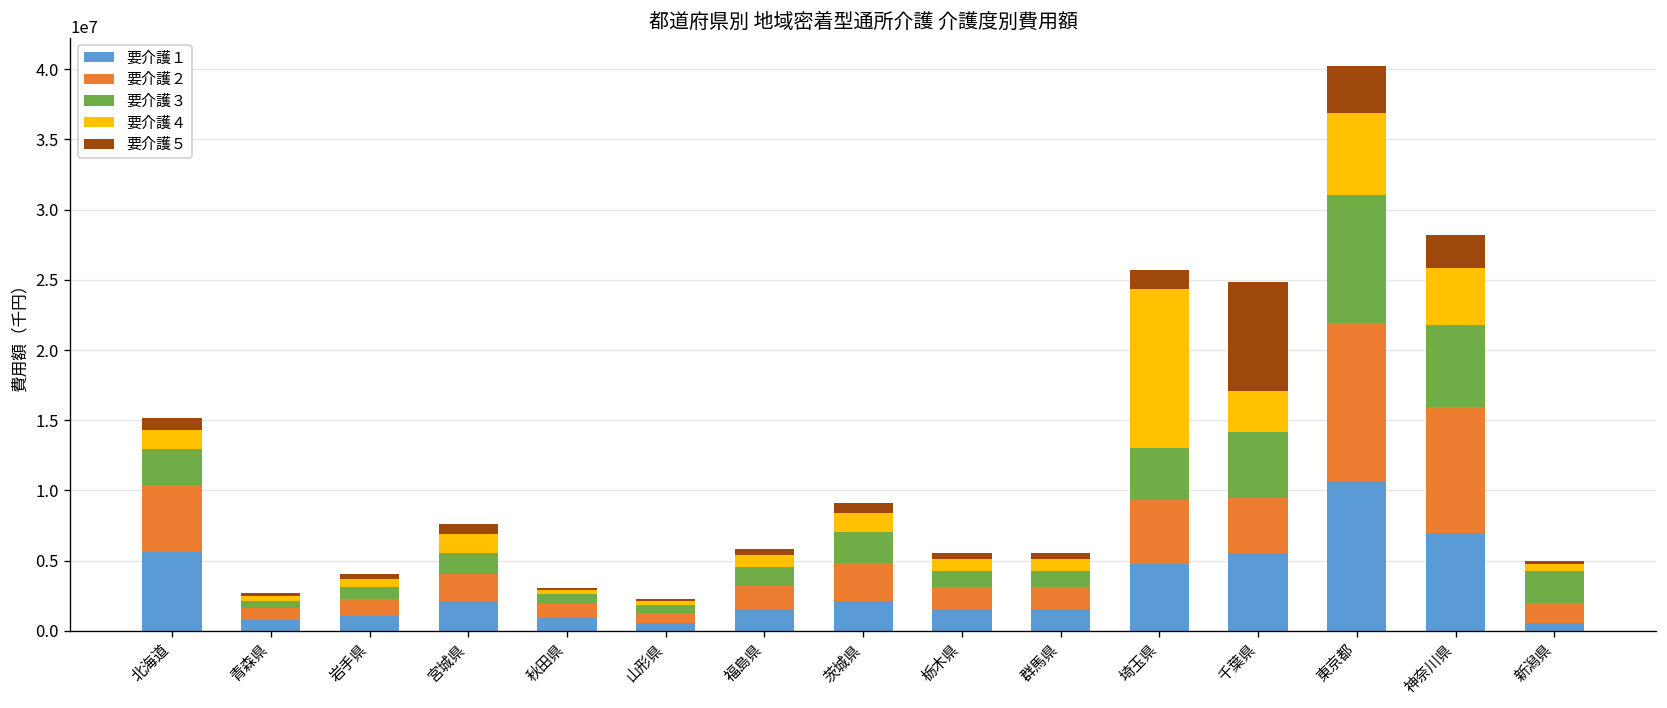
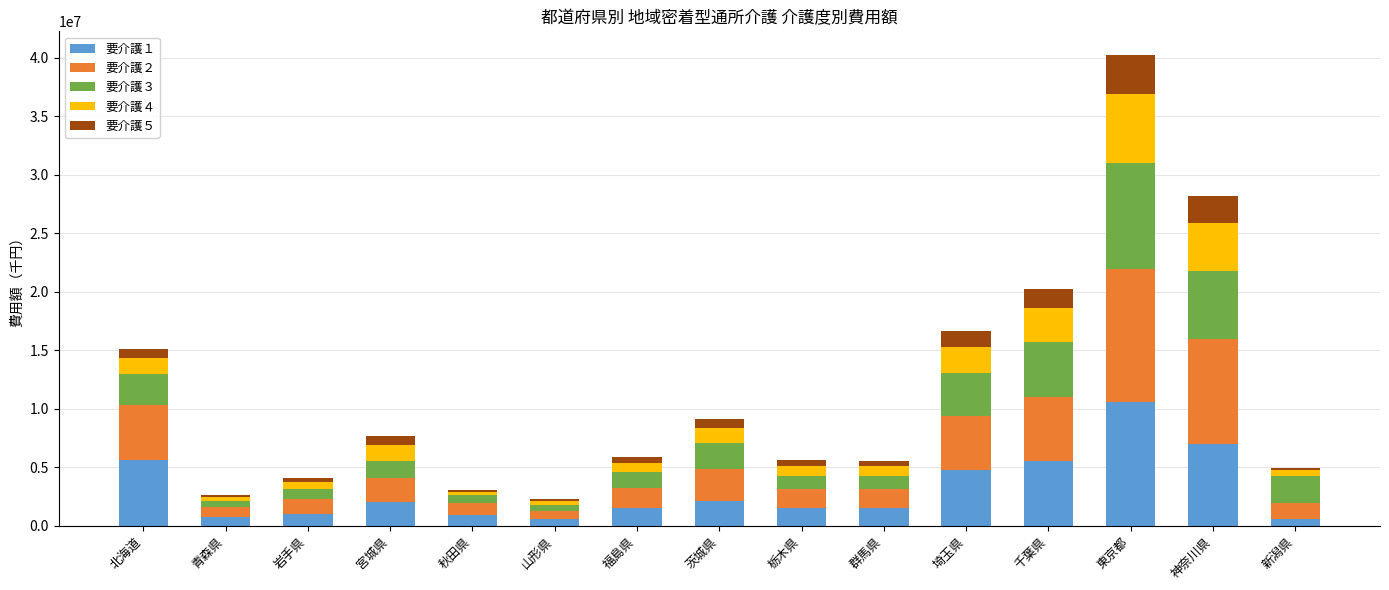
要介護４, 埼玉県: 11300000 -> 2200000
要介護２, 千葉県: 4000000 -> 5500000
要介護５, 千葉県: 7800000 -> 1700000
